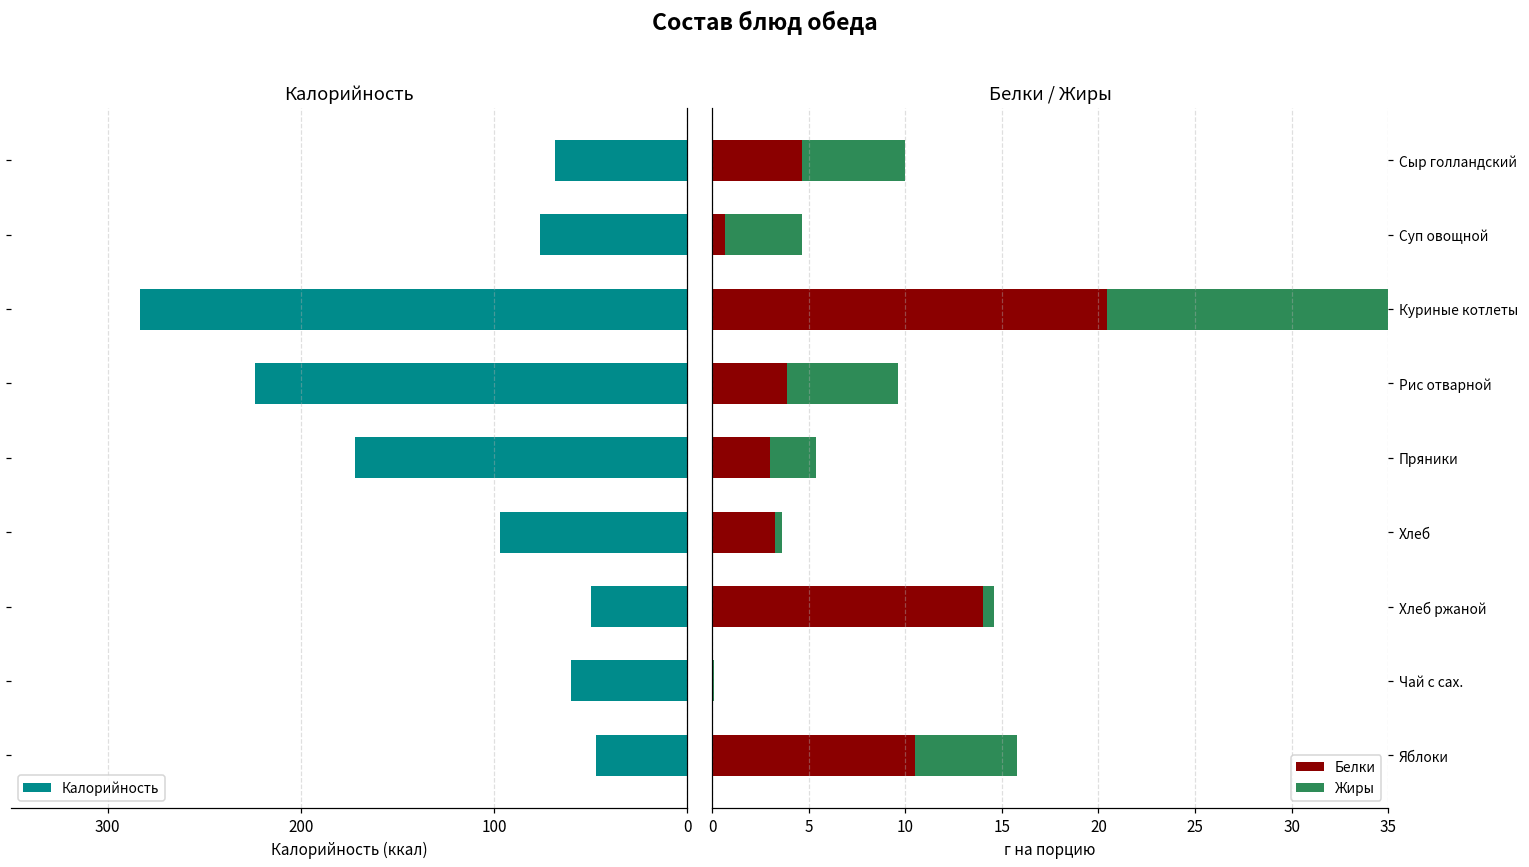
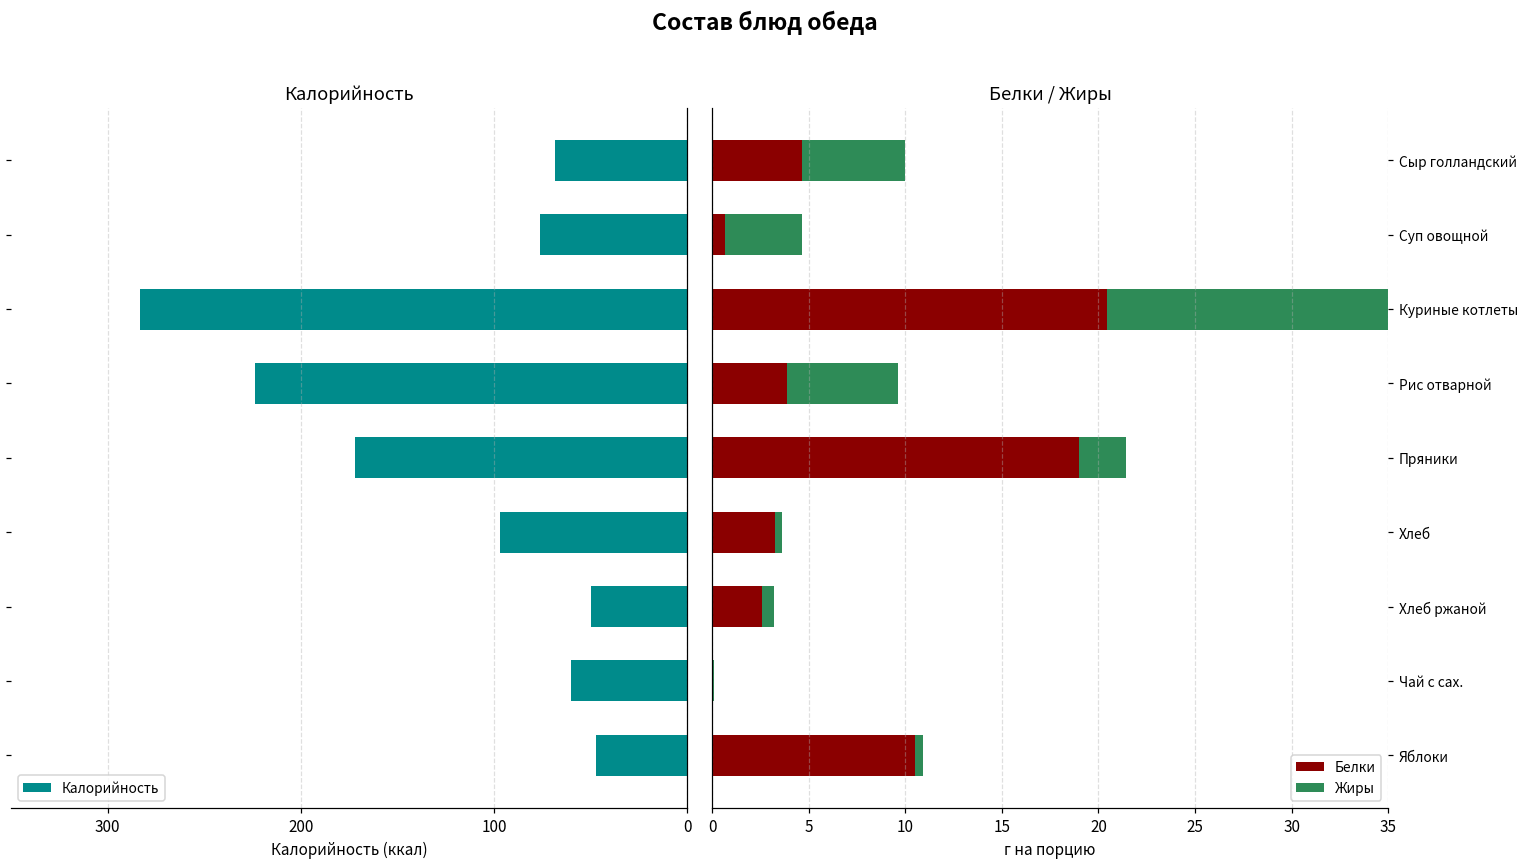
Белки / Жиры, Белки, Пряники: 3 -> 19
Белки / Жиры, Белки, Хлеб ржаной: 14.0 -> 2.6
Белки / Жиры, Жиры, Яблоки: 5.3 -> 0.4
